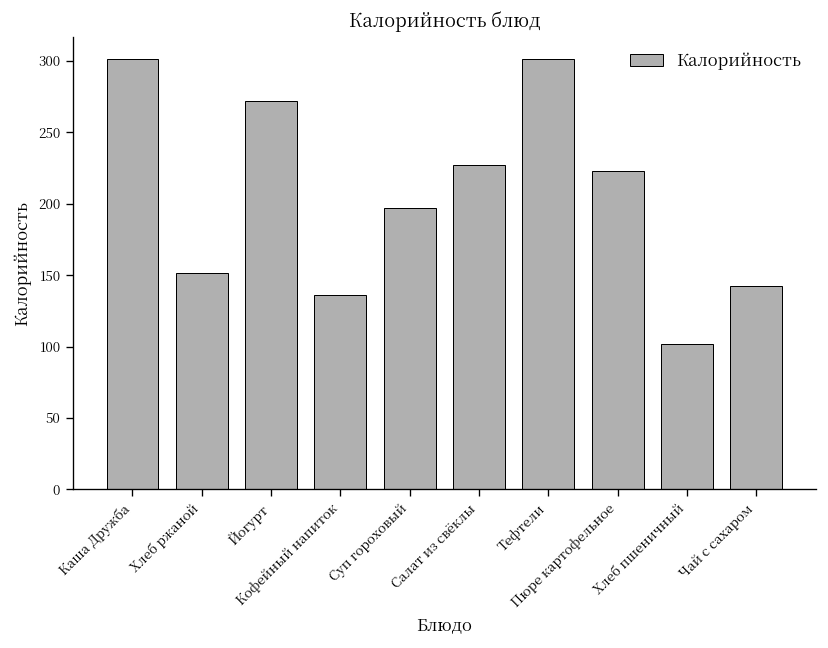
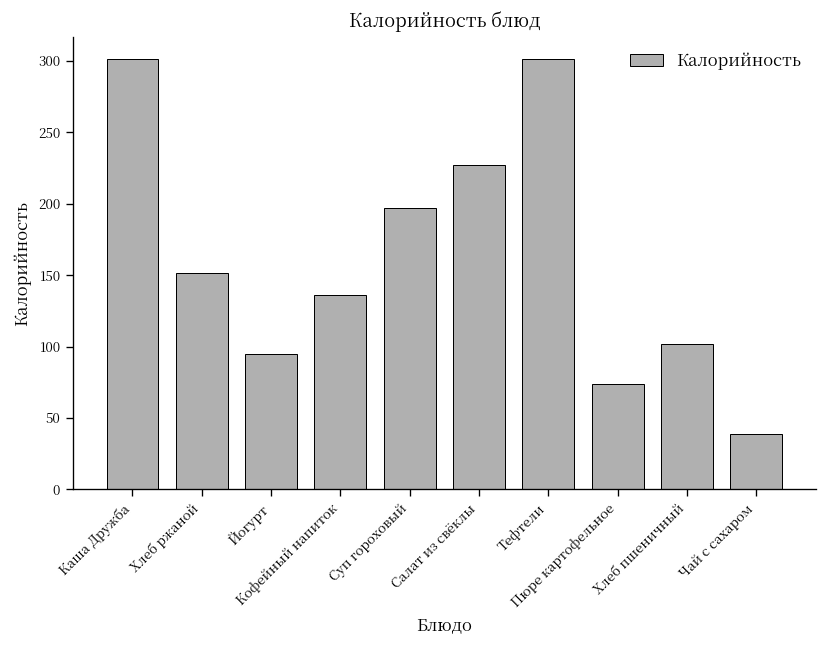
Йогурт: 272 -> 95
Пюре картофельное: 223 -> 74
Чай с сахаром: 142 -> 39
